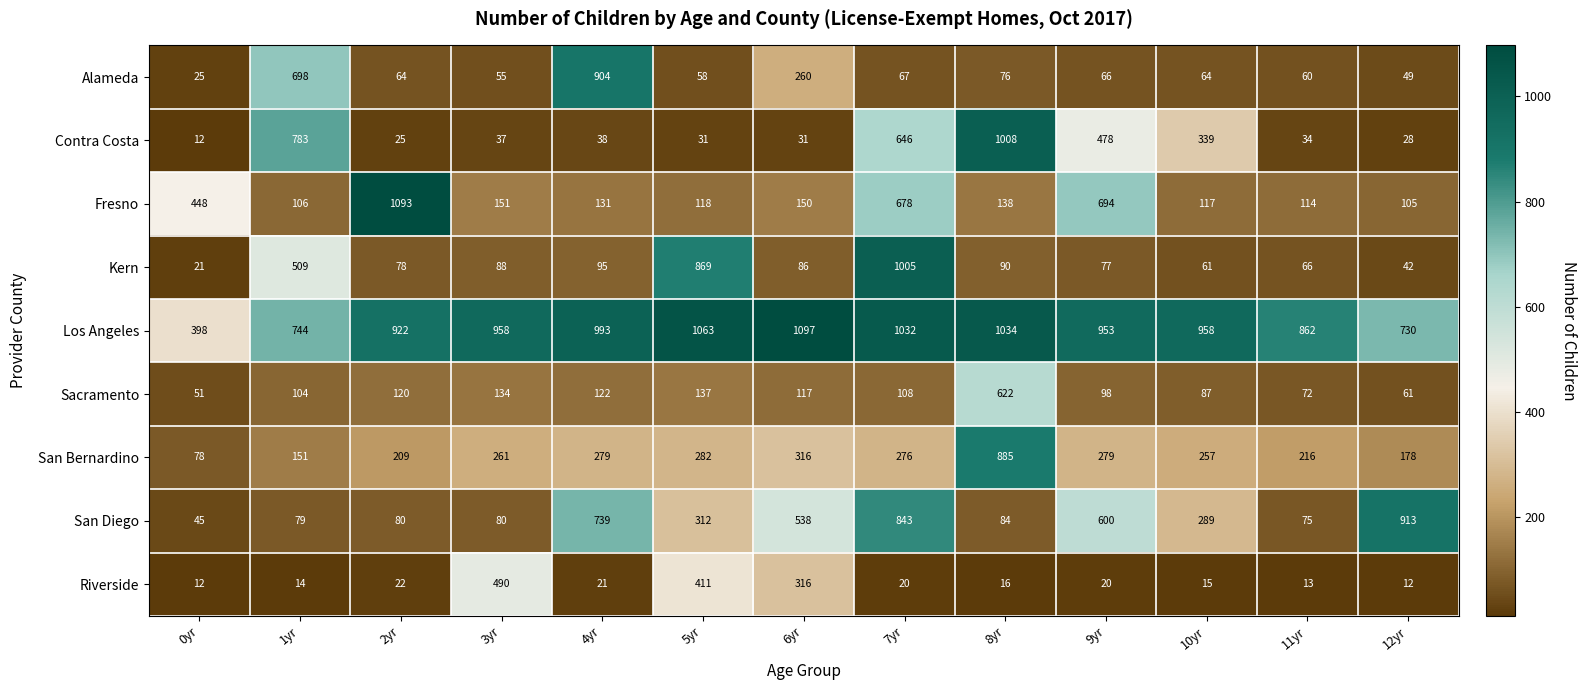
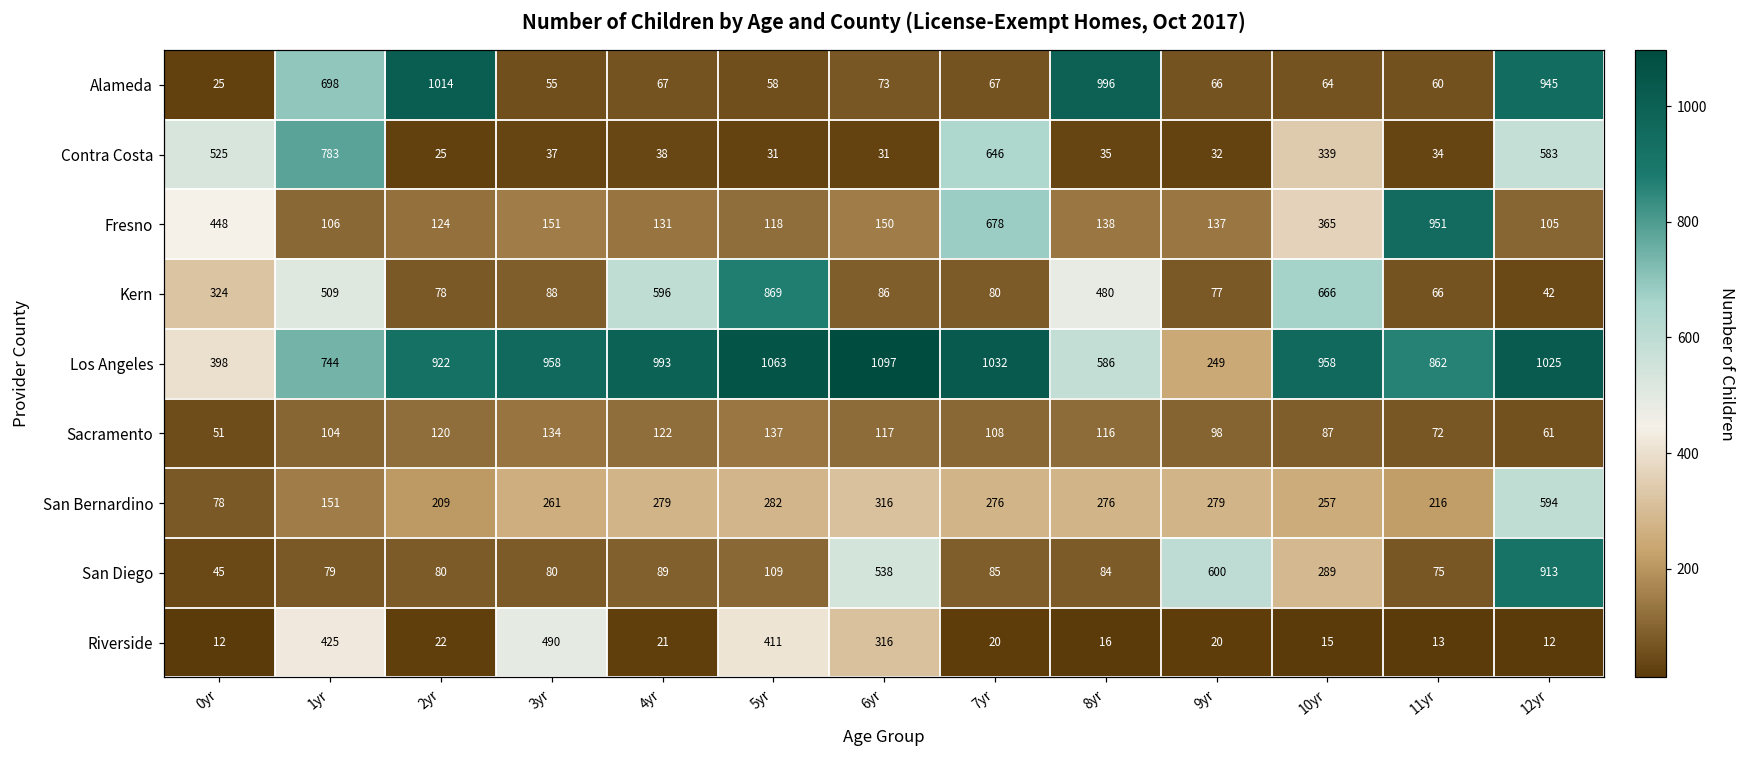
Alameda, 2yr: 64 -> 1014
Alameda, 4yr: 904 -> 67
Alameda, 6yr: 260 -> 73
Alameda, 8yr: 76 -> 996
Alameda, 12yr: 49 -> 945
Contra Costa, 0yr: 12 -> 525
Contra Costa, 8yr: 1008 -> 35
Contra Costa, 9yr: 478 -> 32
Contra Costa, 12yr: 28 -> 583
Fresno, 2yr: 1093 -> 124
Fresno, 9yr: 694 -> 137
Fresno, 10yr: 117 -> 365
Fresno, 11yr: 114 -> 951
Kern, 0yr: 21 -> 324
Kern, 4yr: 95 -> 596
Kern, 7yr: 1005 -> 80
Kern, 8yr: 90 -> 480
Kern, 10yr: 61 -> 666
Los Angeles, 8yr: 1034 -> 586
Los Angeles, 9yr: 953 -> 249
Los Angeles, 12yr: 730 -> 1025
Sacramento, 8yr: 622 -> 116
San Bernardino, 8yr: 885 -> 276
San Bernardino, 12yr: 178 -> 594
San Diego, 4yr: 739 -> 89
San Diego, 5yr: 312 -> 109
San Diego, 7yr: 843 -> 85
Riverside, 1yr: 14 -> 425
